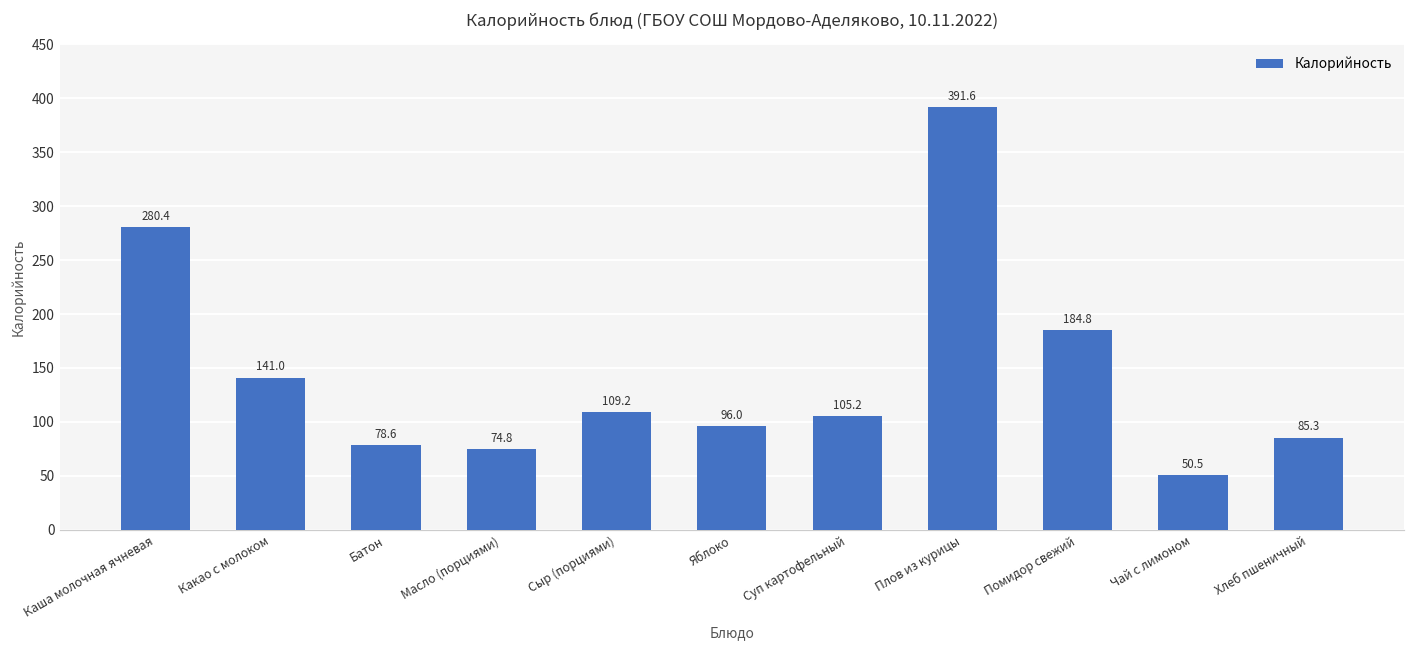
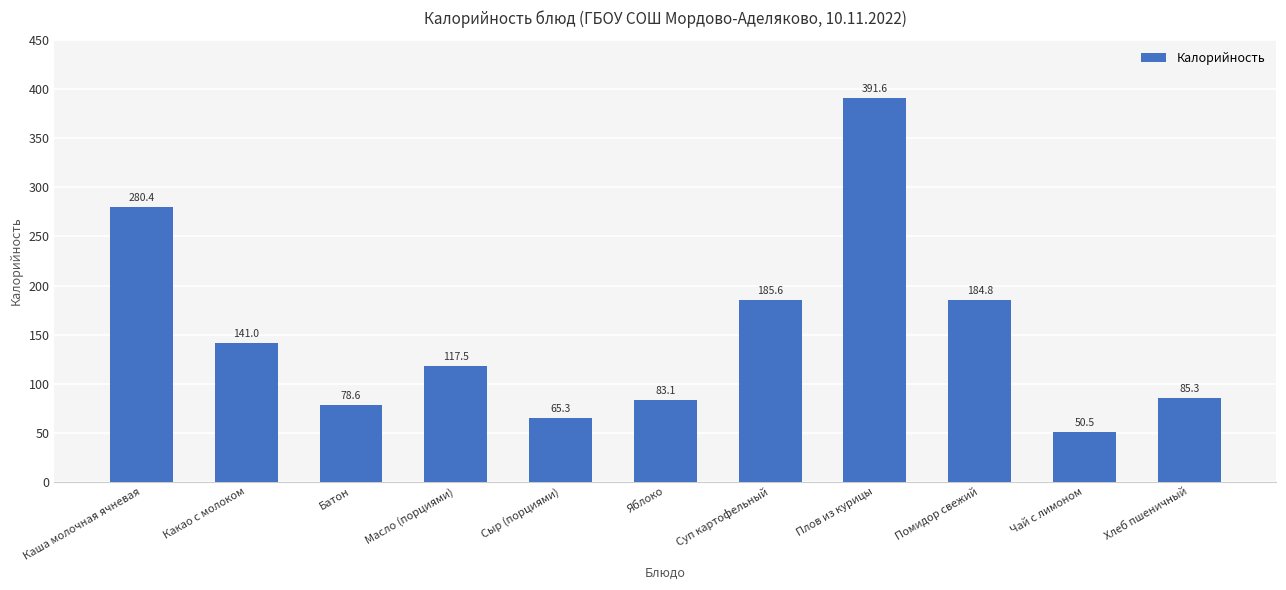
Масло (порциями): 74.8 -> 117.5
Сыр (порциями): 109.2 -> 65.3
Яблоко: 96.0 -> 83.1
Суп картофельный: 105.2 -> 185.6
